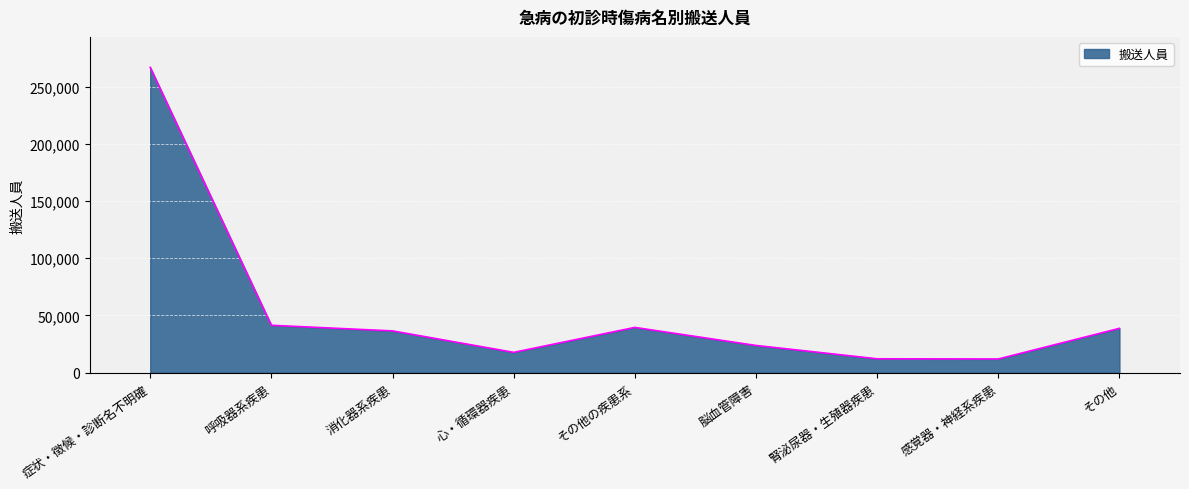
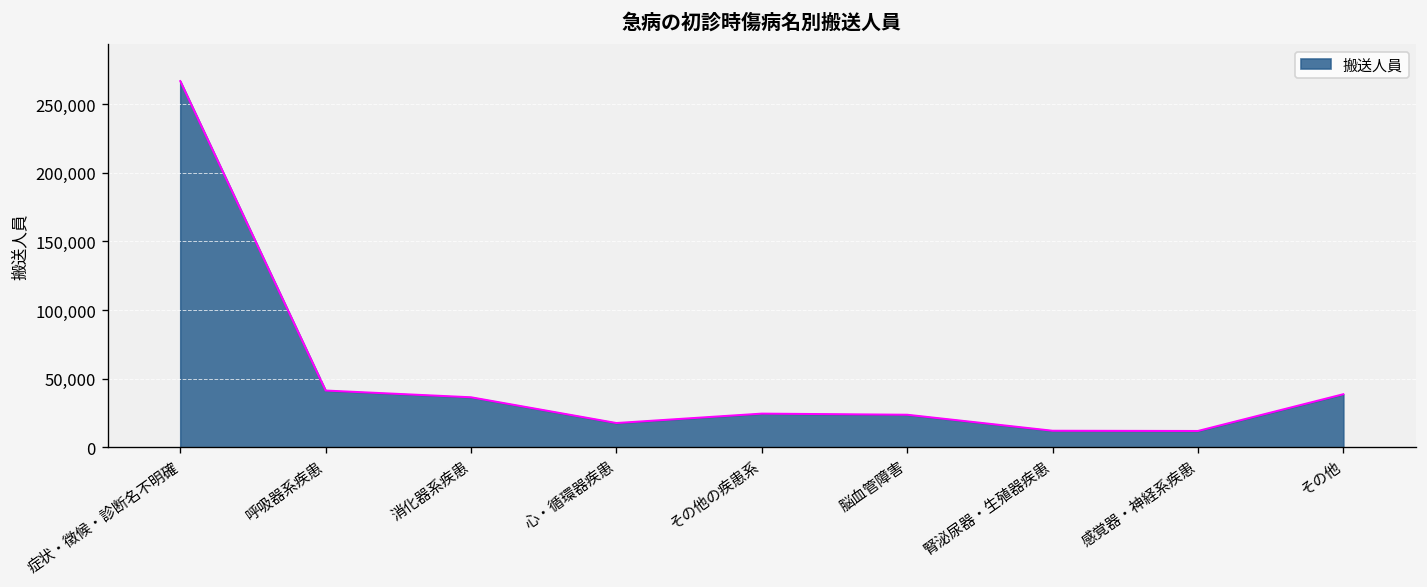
その他の疾患系: 40,000 -> 25,000
